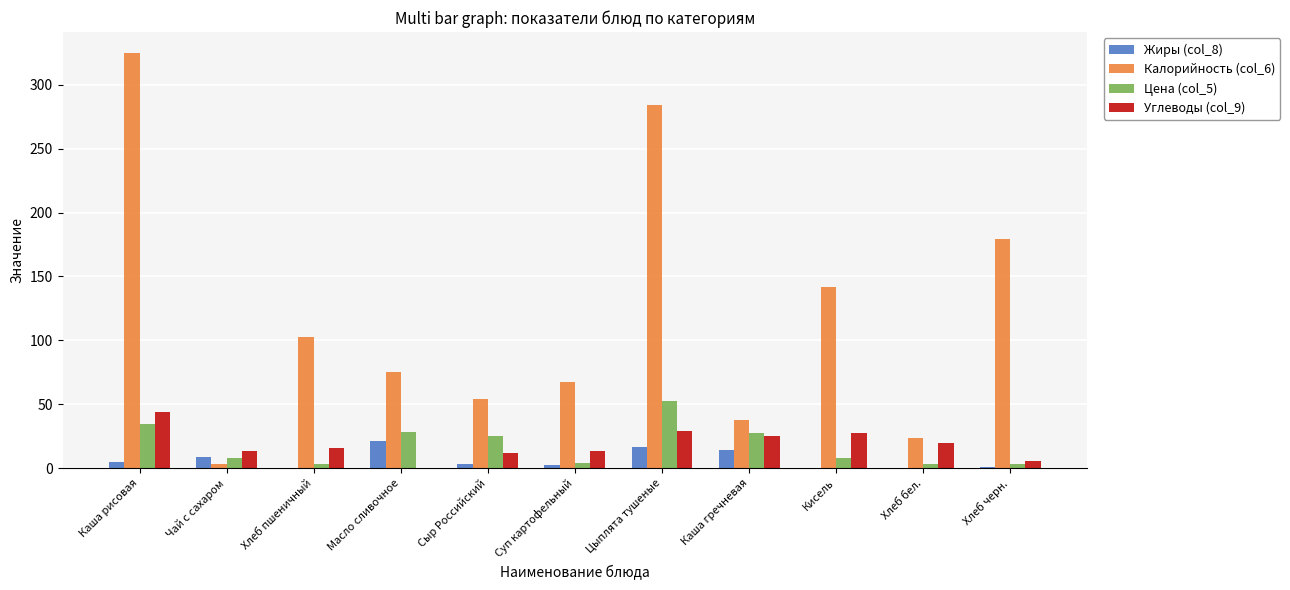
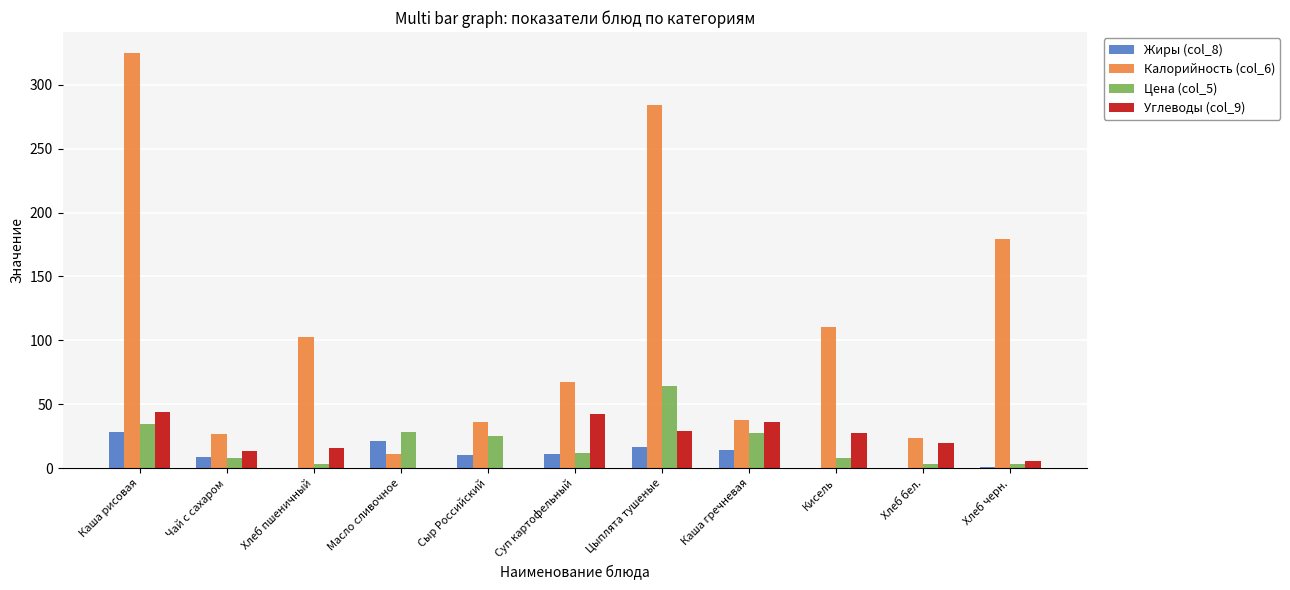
Жиры (col_8), Каша рисовая: 5 -> 28
Калорийность (col_6), Чай с сахаром: 4 -> 27
Калорийность (col_6), Масло сливочное: 75 -> 11
Жиры (col_8), Сыр Российский: 3 -> 10
Калорийность (col_6), Сыр Российский: 54 -> 36
Углеводы (col_9), Сыр Российский: 12 -> 0
Жиры (col_8), Суп картофельный: 2 -> 11
Цена (col_5), Суп картофельный: 4 -> 12
Углеводы (col_9), Суп картофельный: 14 -> 42
Цена (col_5), Цыплята тушеные: 52 -> 64
Углеводы (col_9), Каша гречневая: 25 -> 36
Калорийность (col_6), Кисель: 142 -> 111
